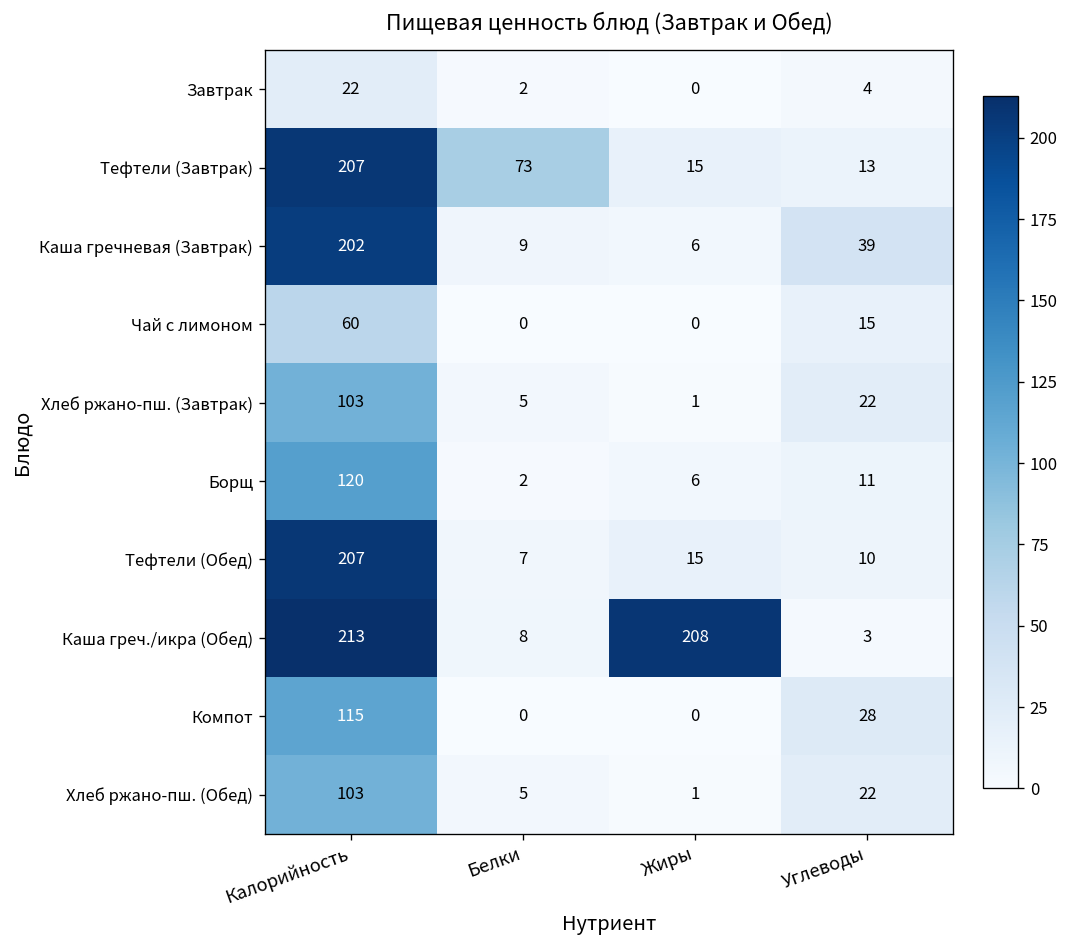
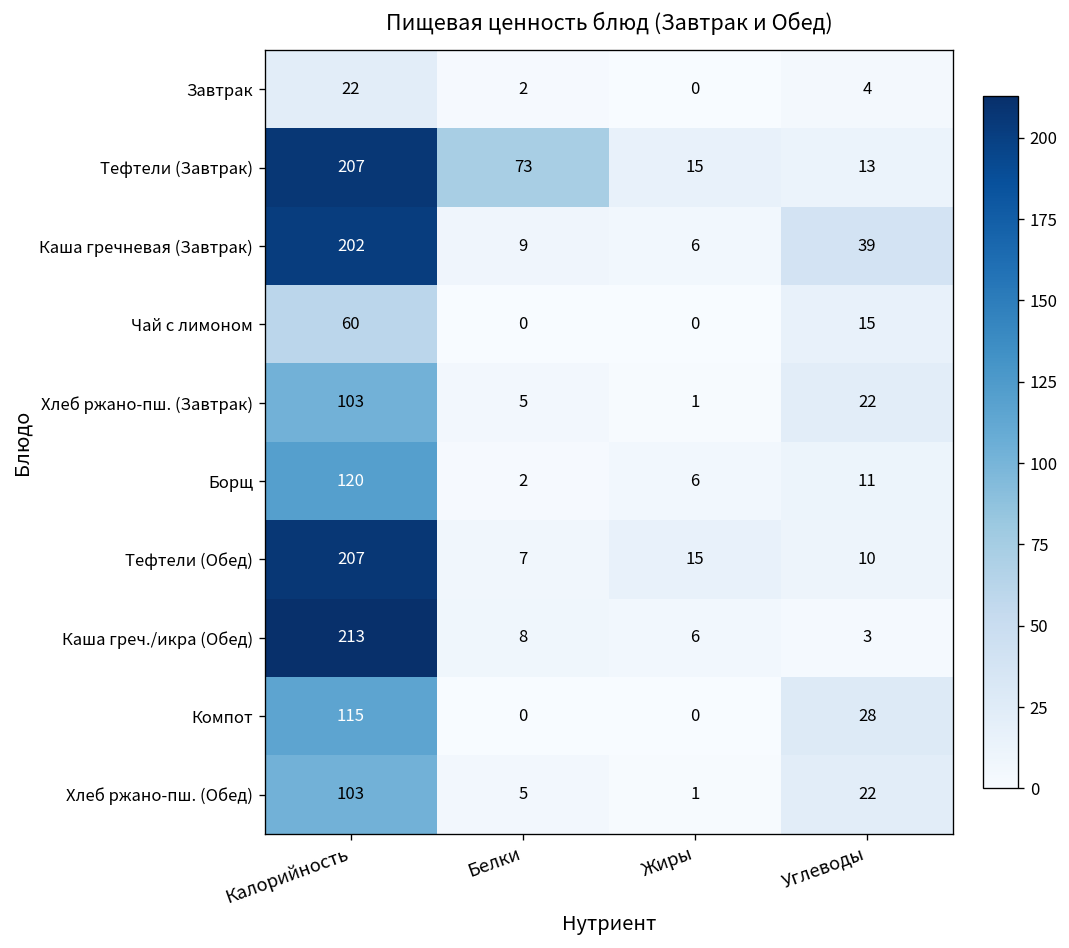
Каша греч./икра (Обед), Жиры: 208 -> 6
